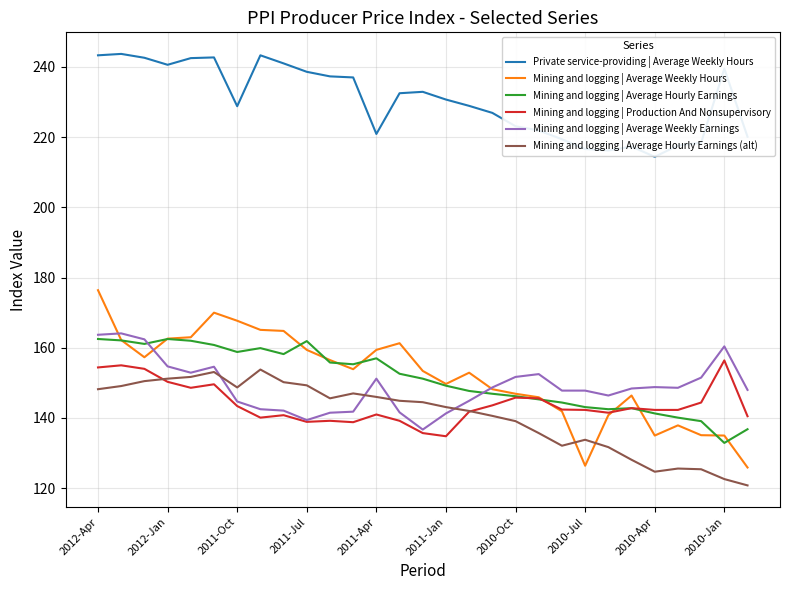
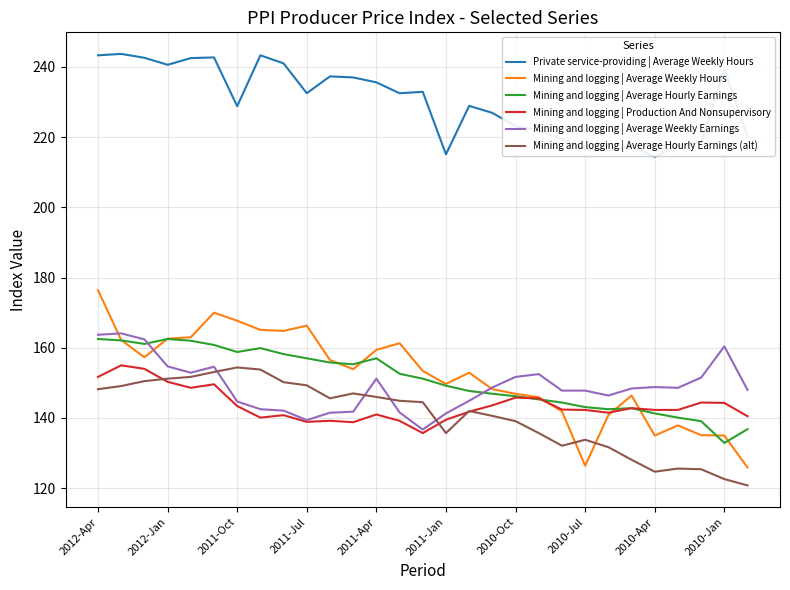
Mining and logging | Production And Nonsupervisory, 2012-Apr: 154 -> 152
Mining and logging | Average Hourly Earnings (alt), 2011-Oct: 149 -> 154
Private service-providing | Average Weekly Hours, 2011-Jul: 239 -> 233
Mining and logging | Average Weekly Hours, 2011-Jul: 159 -> 166
Mining and logging | Average Hourly Earnings, 2011-Jul: 162 -> 157
Private service-providing | Average Weekly Hours, 2011-Apr: 221 -> 236
Private service-providing | Average Weekly Hours, 2011-Jan: 231 -> 215
Mining and logging | Production And Nonsupervisory, 2011-Jan: 135 -> 140
Mining and logging | Average Hourly Earnings (alt), 2011-Jan: 143 -> 136
Mining and logging | Production And Nonsupervisory, 2010-Jan: 156 -> 144
